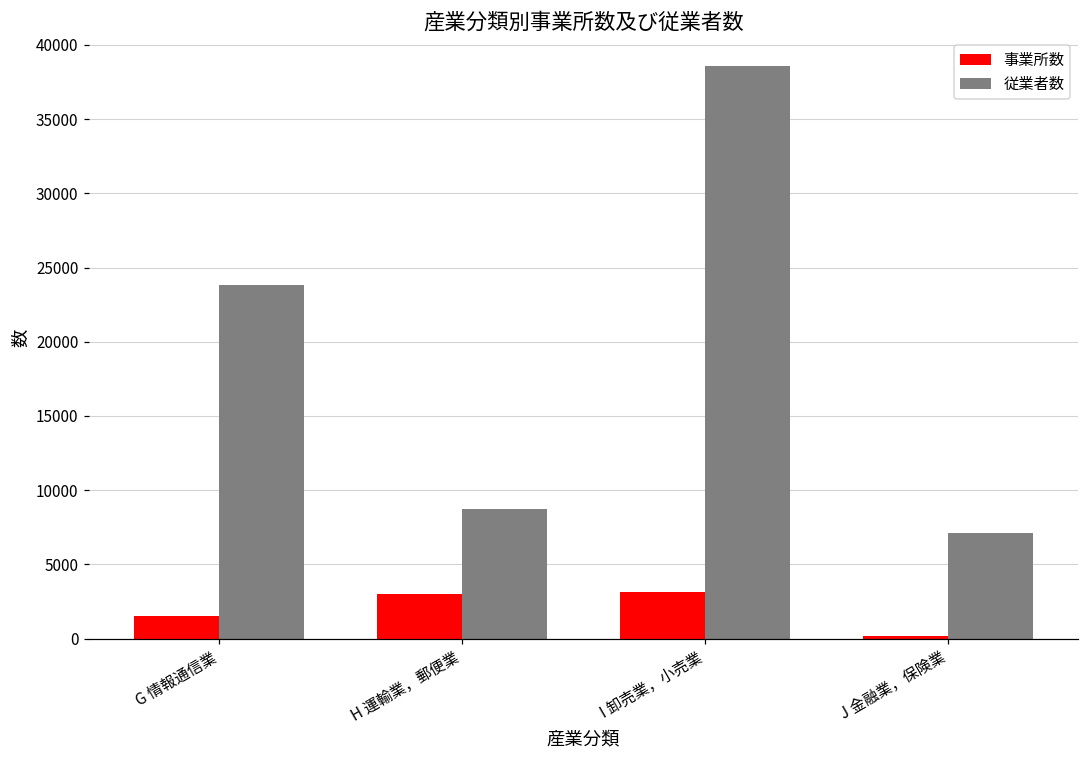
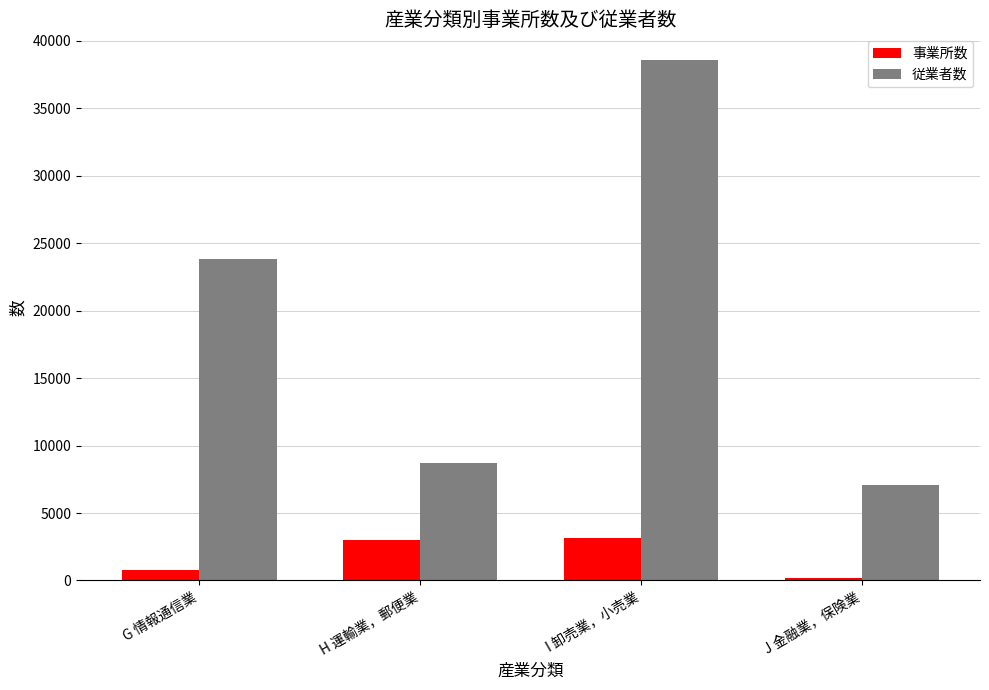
事業所数, G 情報通信業: 1600 -> 800
